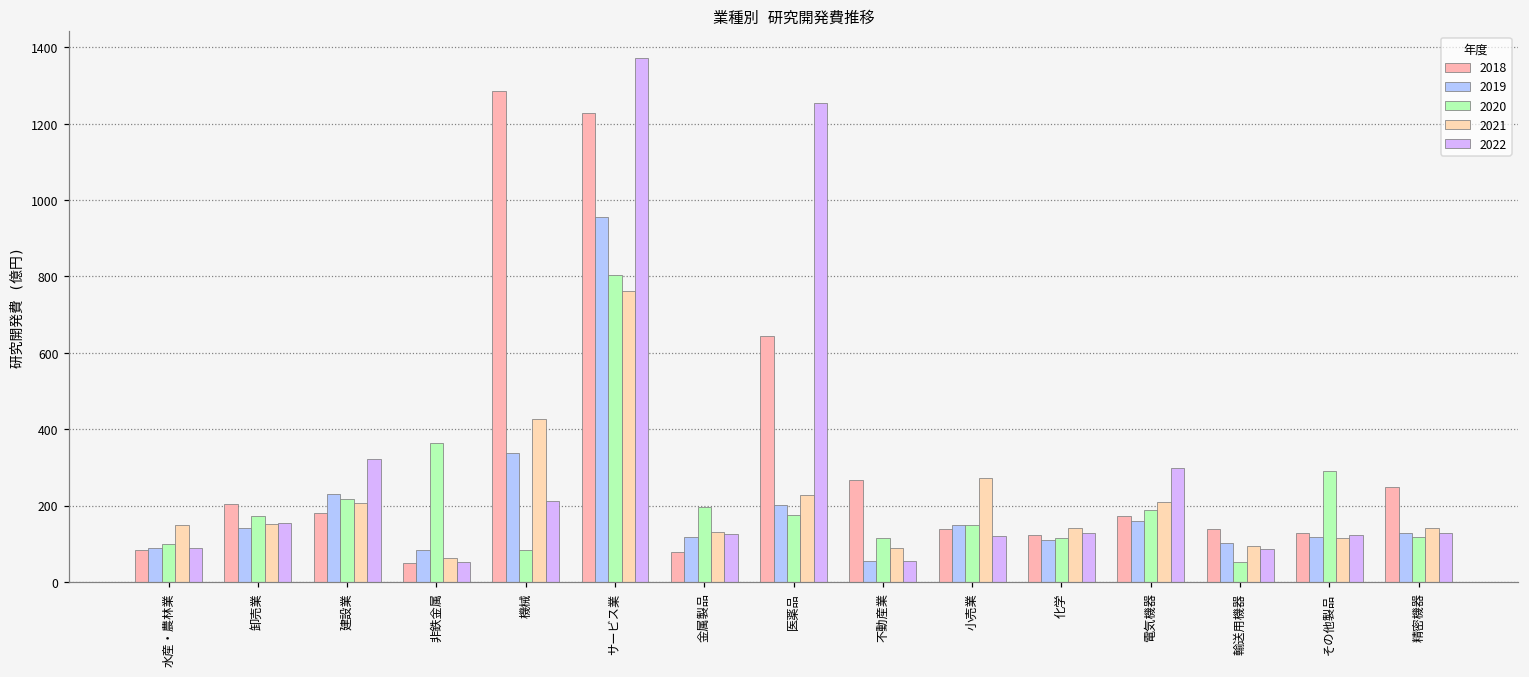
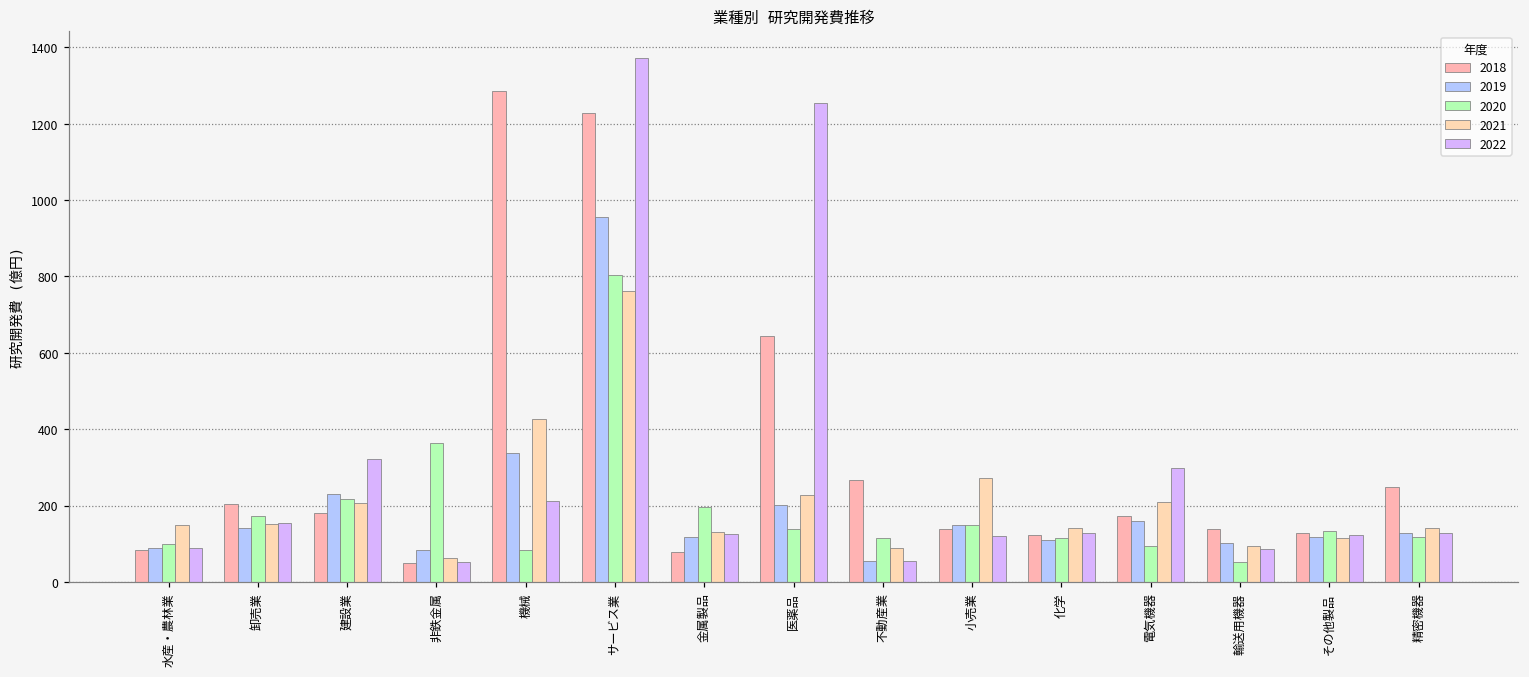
2020, 医薬品: 180 -> 140
2020, 電気機器: 190 -> 90
2020, その他製品: 290 -> 130
